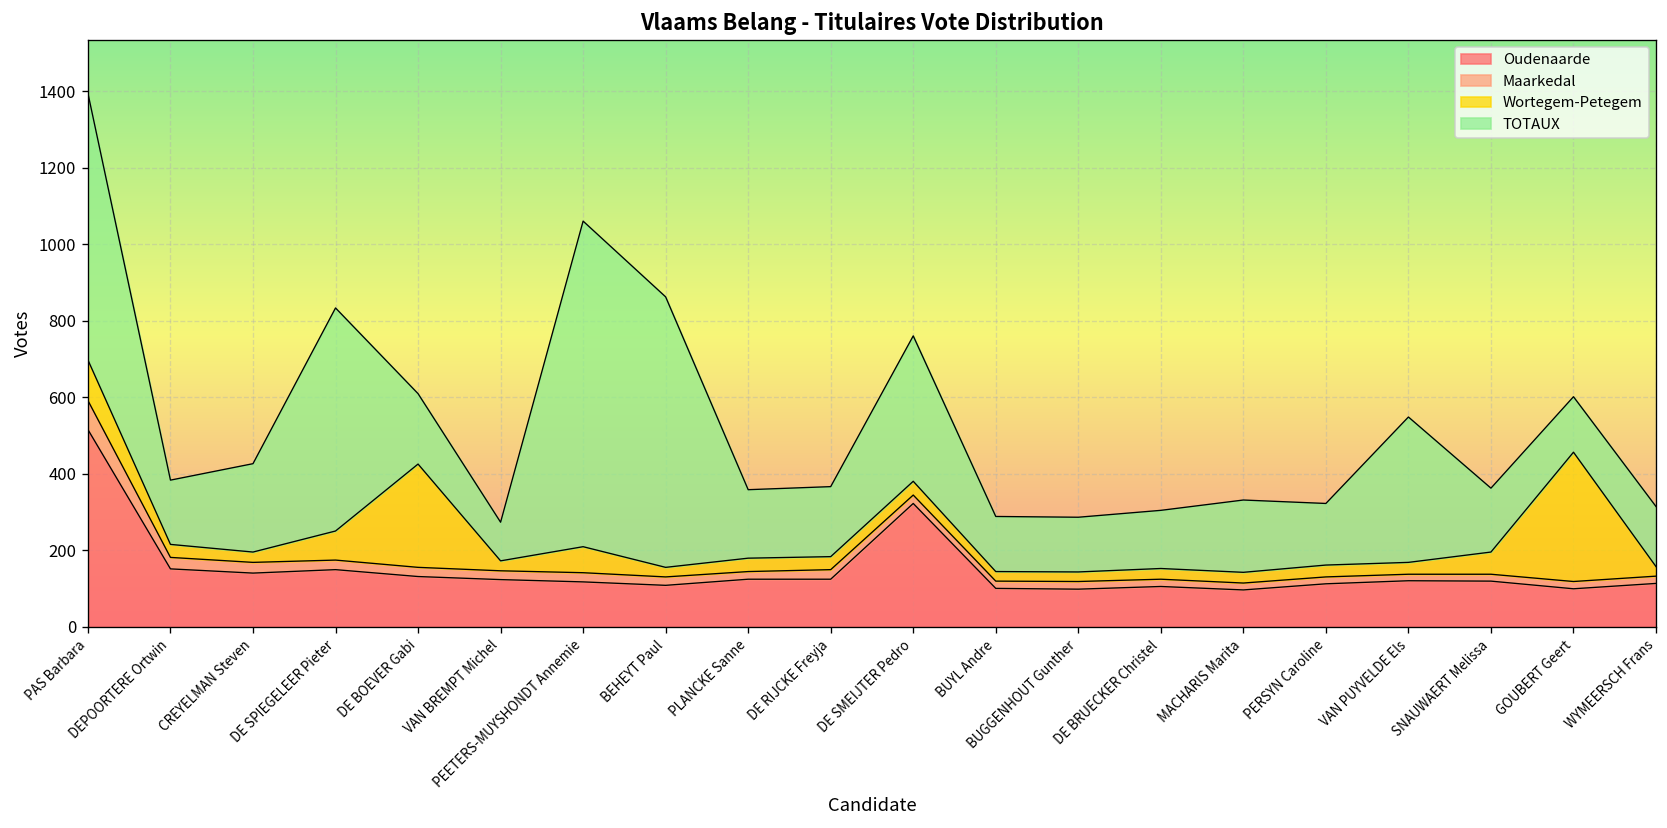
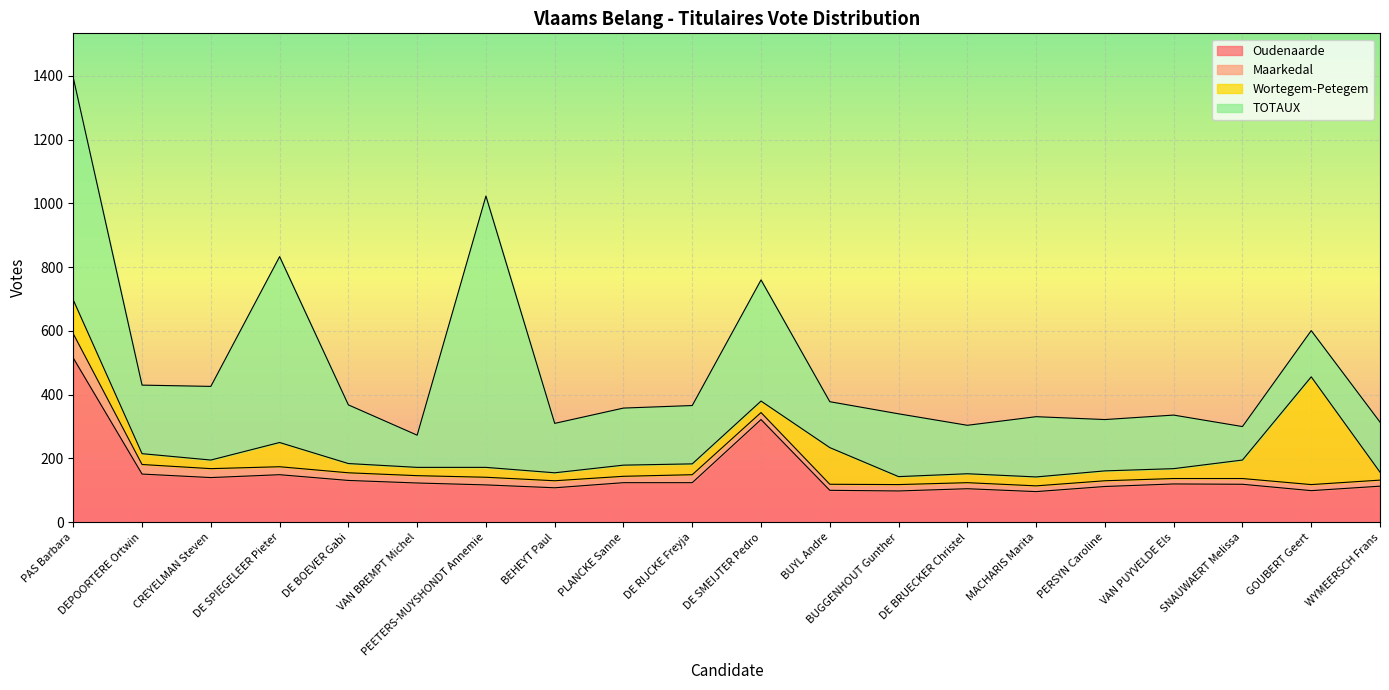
TOTAUX, DEPOORTERE Ortwin: 170 -> 220
Wortegem-Petegem, DE BOEVER Gabi: 270 -> 30
Wortegem-Petegem, PEETERS-MUYSHONDT Annemie: 70 -> 30
TOTAUX, BEHEYT Paul: 710 -> 160
Wortegem-Petegem, BUYL Andre: 30 -> 120
TOTAUX, BUGGENHOUT Gunther: 140 -> 200
TOTAUX, VAN PUYVELDE Els: 380 -> 170
TOTAUX, SNAUWAERT Melissa: 170 -> 110
